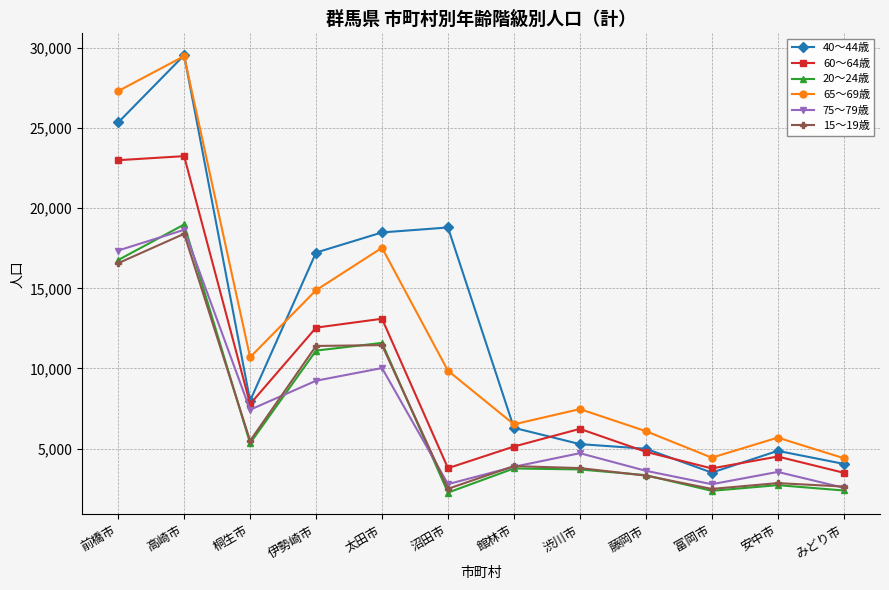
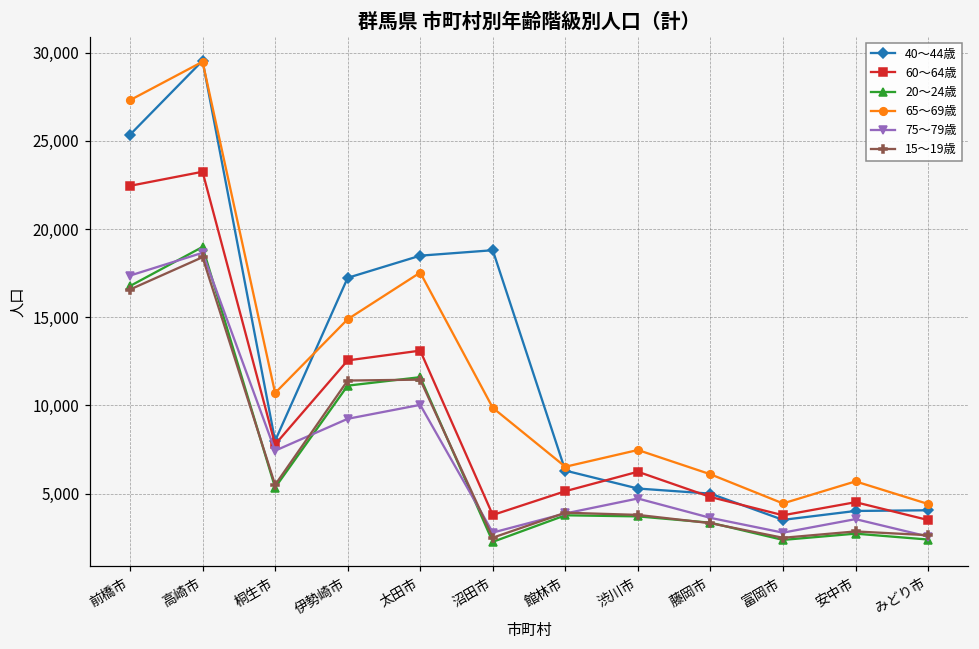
60～64歳, 前橋市: 23,000 -> 22,400
40～44歳, 安中市: 4,900 -> 4,000
